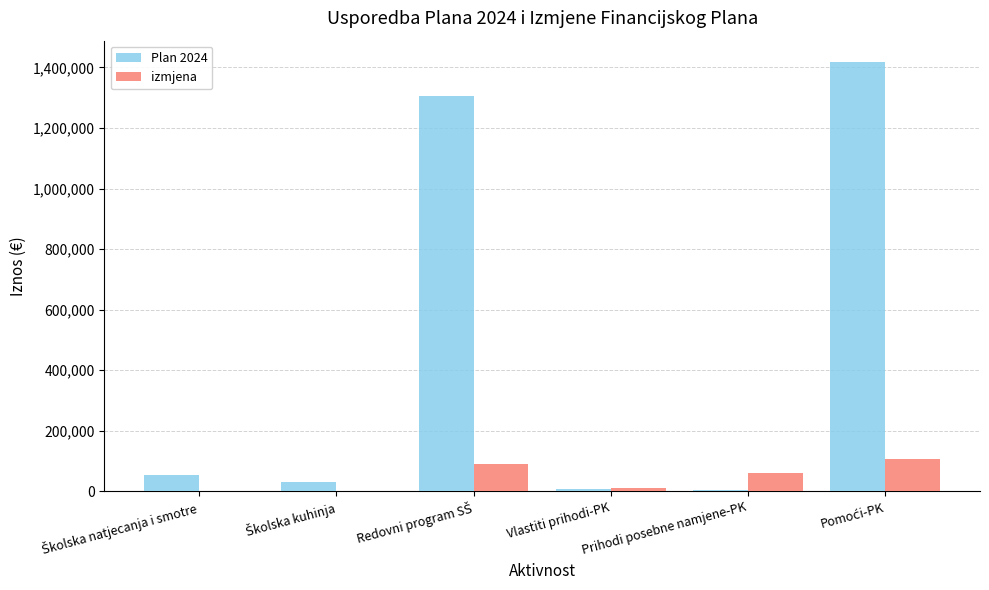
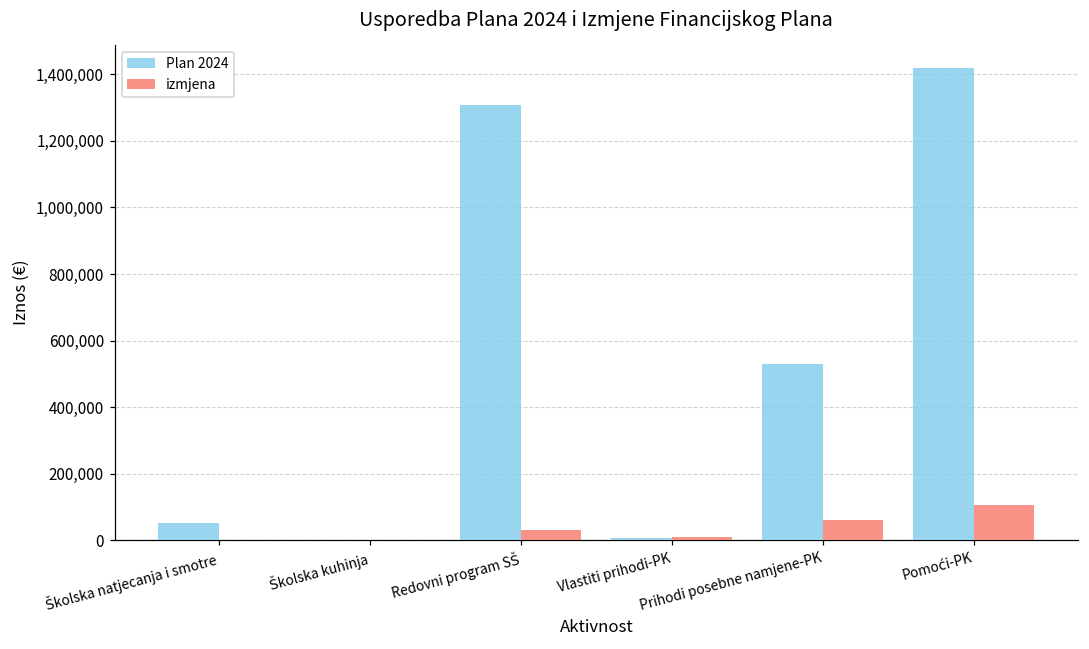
Plan 2024, Školska kuhinja: 30,000 -> 0
izmjena, Redovni program SŠ: 90,000 -> 30,000
Plan 2024, Prihodi posebne namjene-PK: 10,000 -> 530,000
